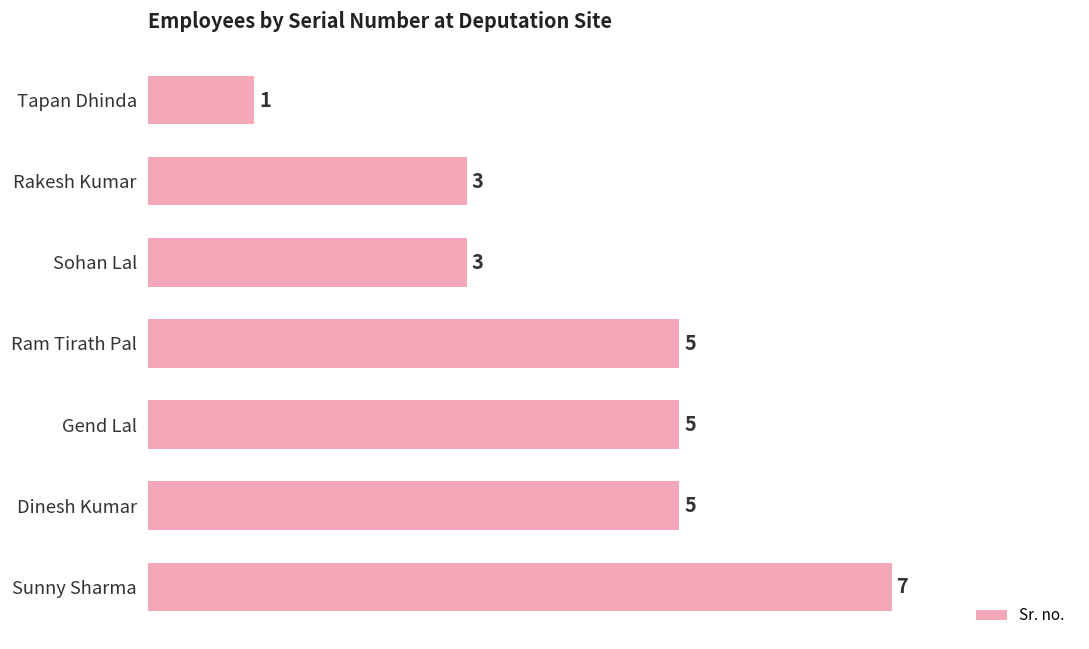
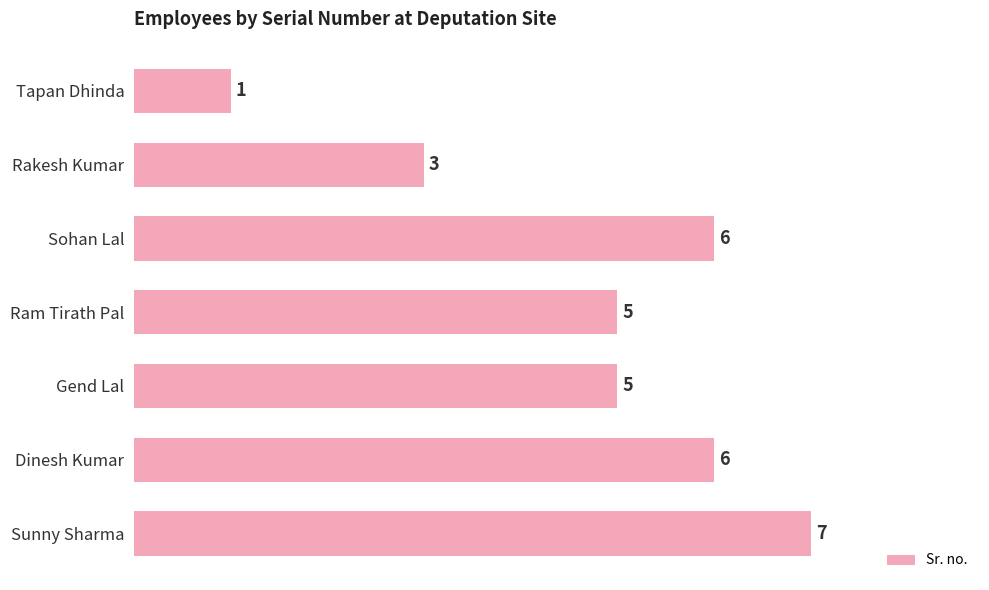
Sohan Lal: 3 -> 6
Dinesh Kumar: 5 -> 6
